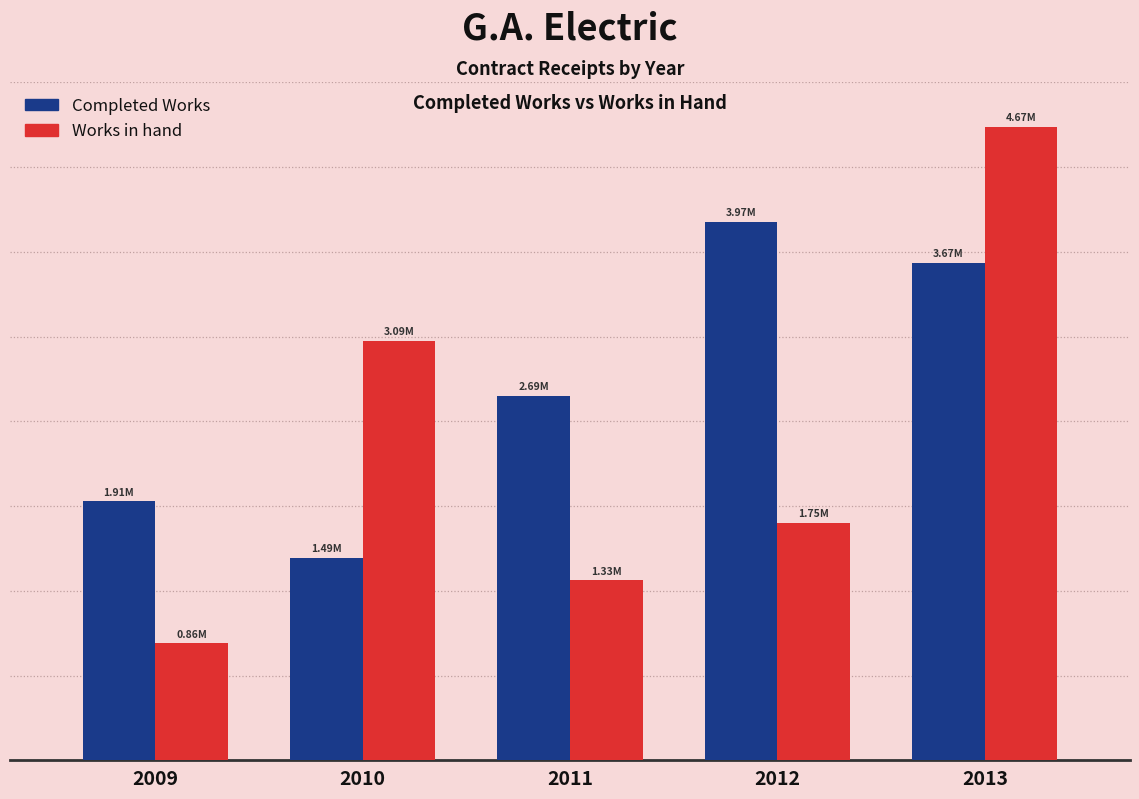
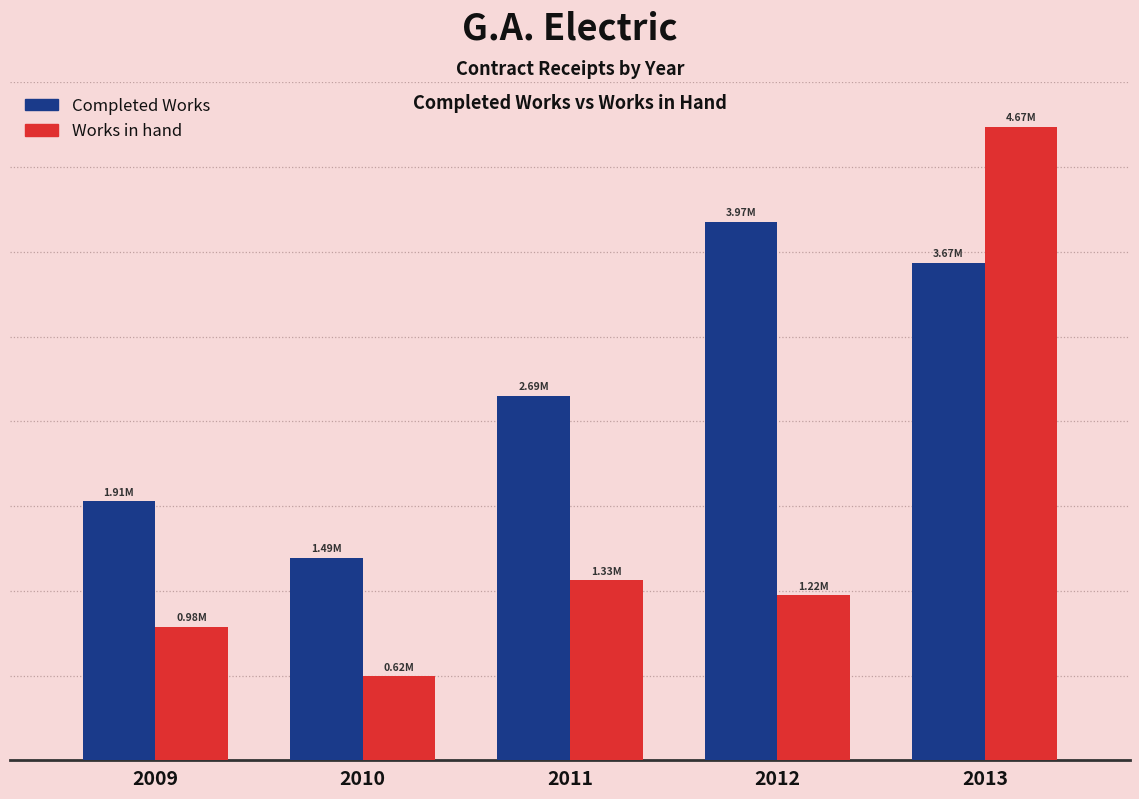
Works in hand, 2009: 0.86M -> 0.98M
Works in hand, 2010: 3.09M -> 0.62M
Works in hand, 2012: 1.75M -> 1.22M
